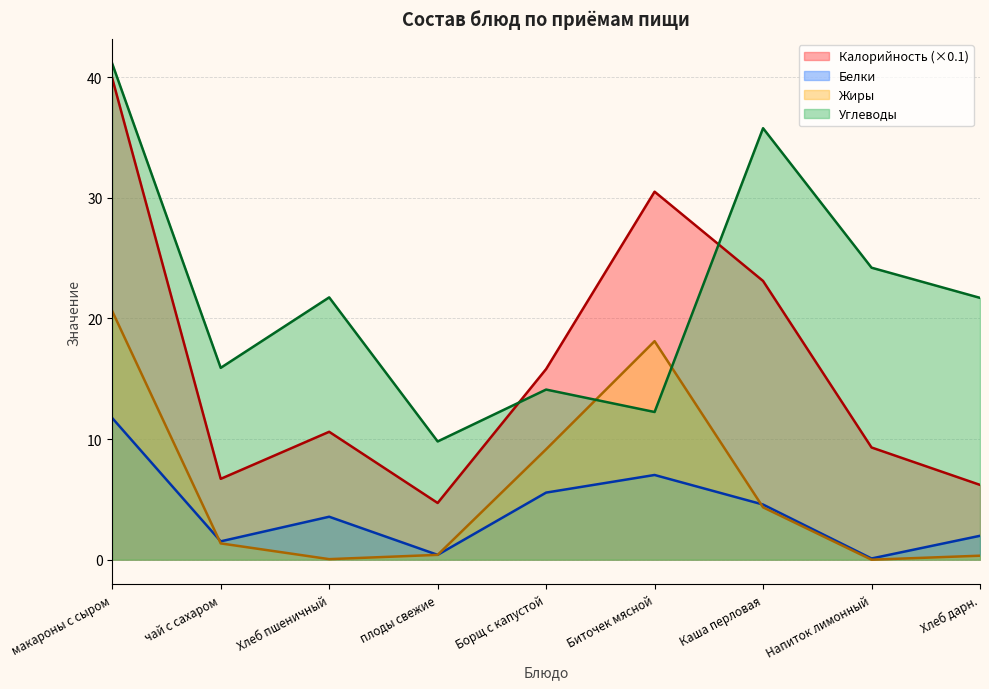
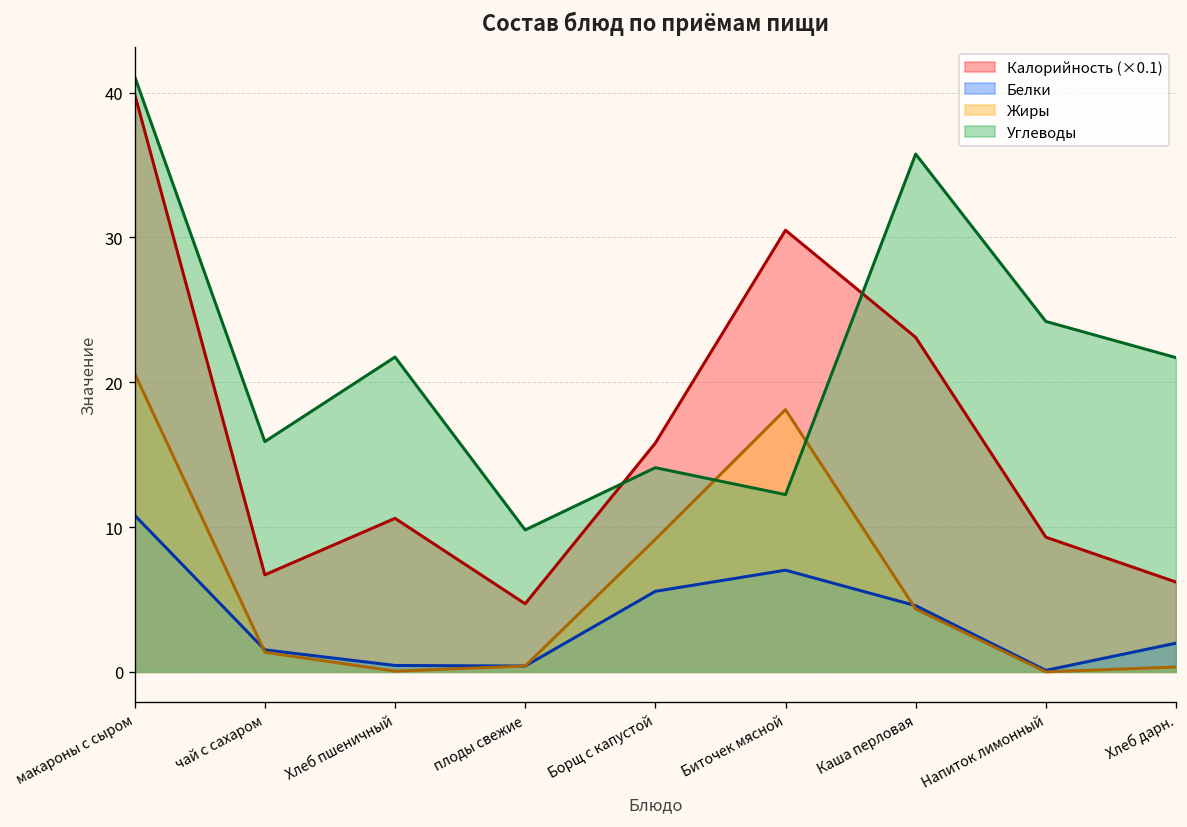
Белки, макароны с сыром: 11.7 -> 10.8
Белки, Хлеб пшеничный: 3.6 -> 0.4
